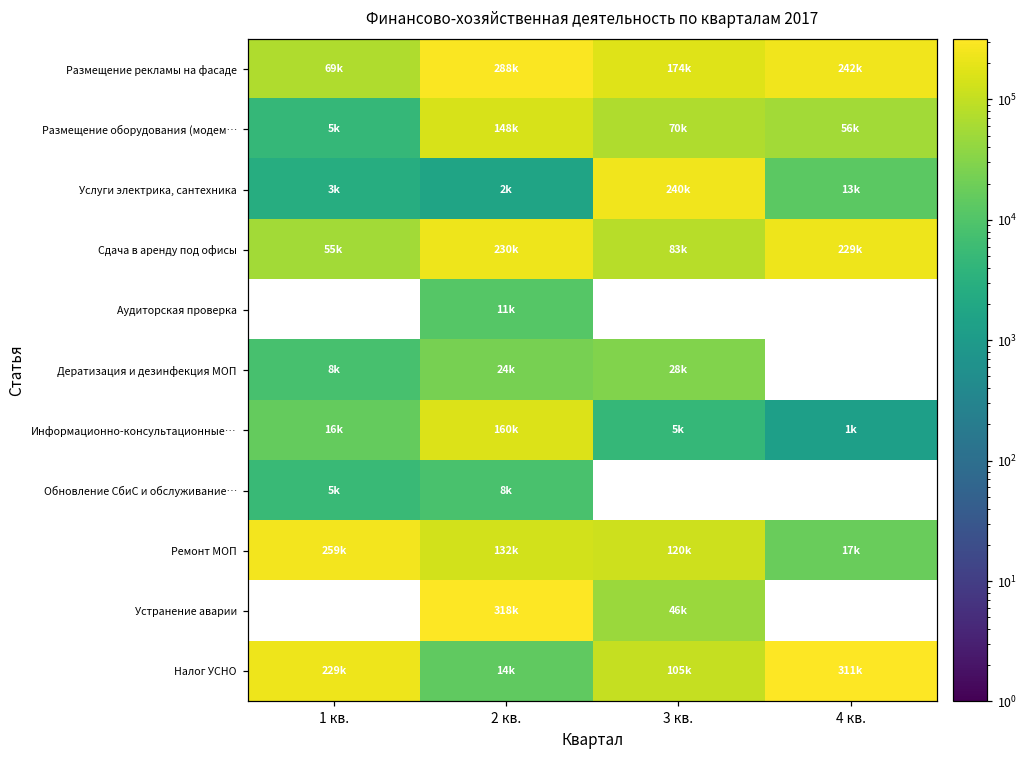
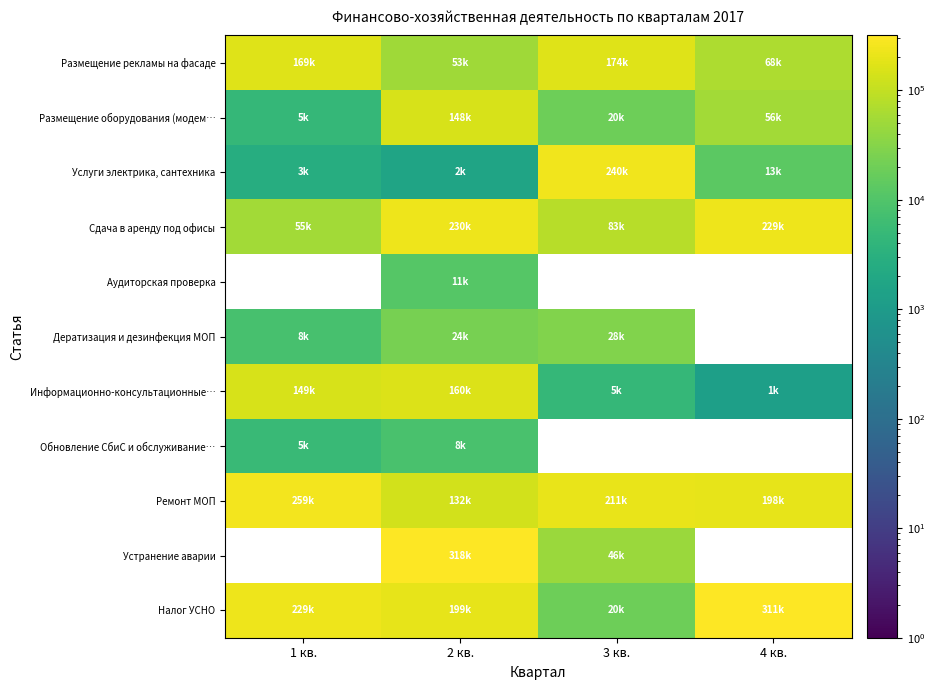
Размещение рекламы на фасаде, 1 кв.: 69k -> 169k
Размещение рекламы на фасаде, 2 кв.: 288k -> 53k
Размещение рекламы на фасаде, 4 кв.: 242k -> 68k
Размещение оборудования (модем…, 3 кв.: 70k -> 20k
Информационно-консультационные…, 1 кв.: 16k -> 149k
Ремонт МОП, 3 кв.: 120k -> 211k
Ремонт МОП, 4 кв.: 17k -> 198k
Налог УСНО, 2 кв.: 14k -> 199k
Налог УСНО, 3 кв.: 105k -> 20k
